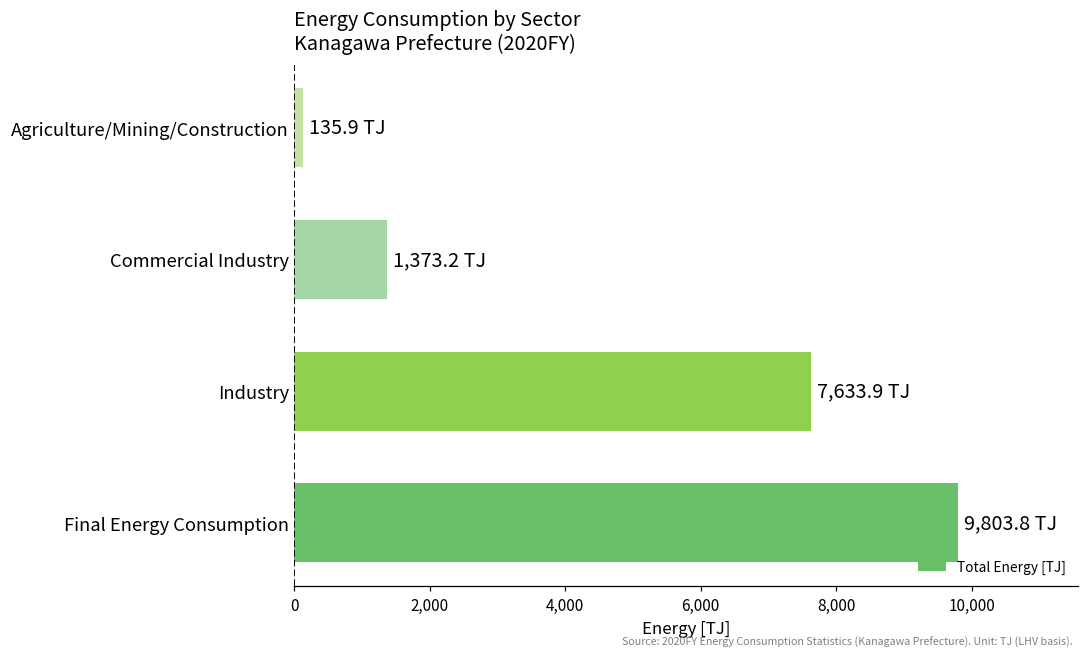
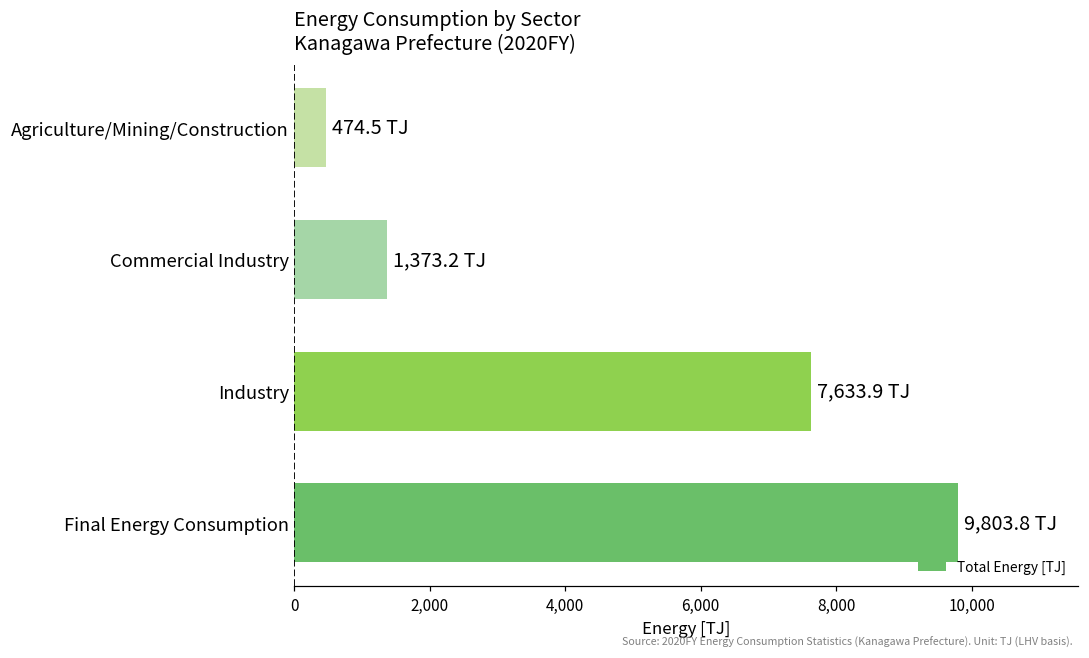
Agriculture/Mining/Construction: 135.9 -> 474.5
